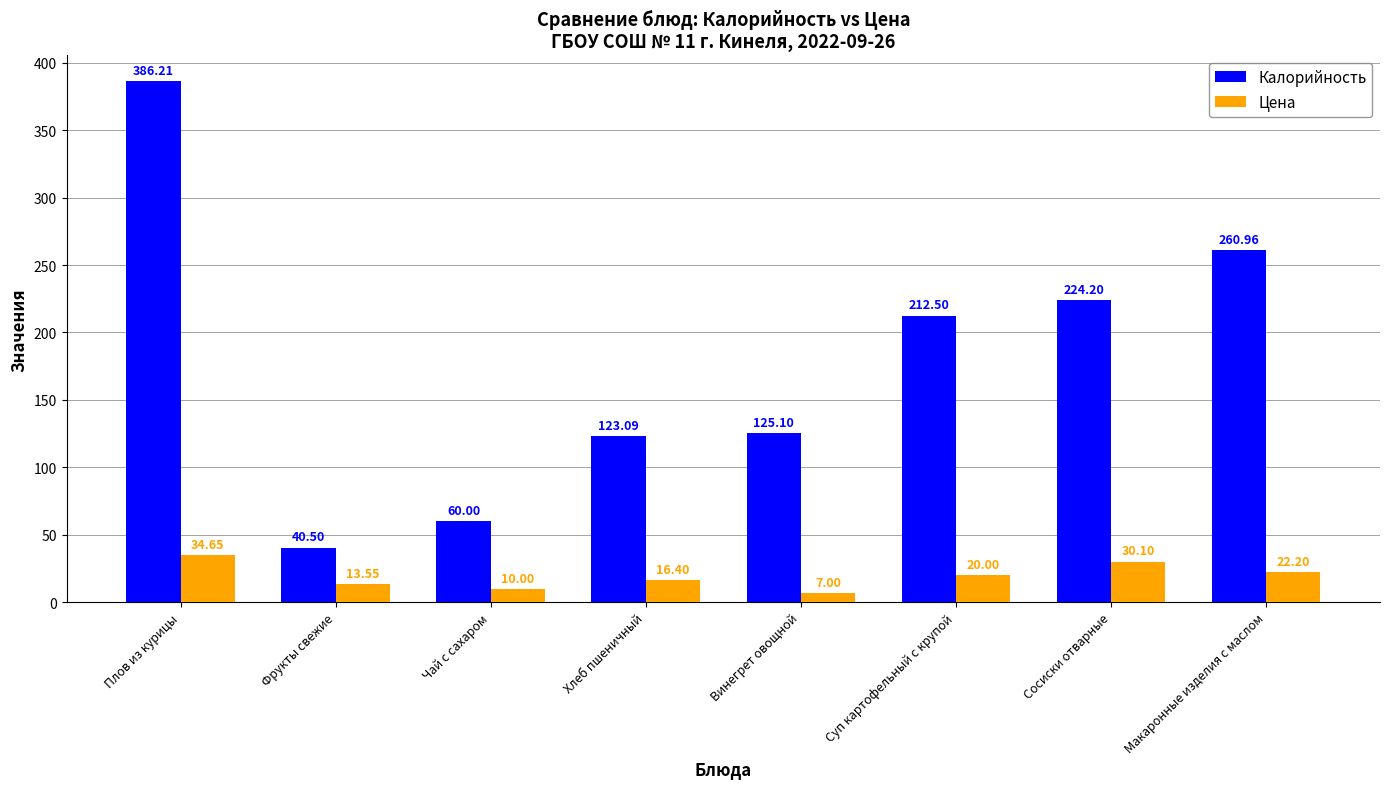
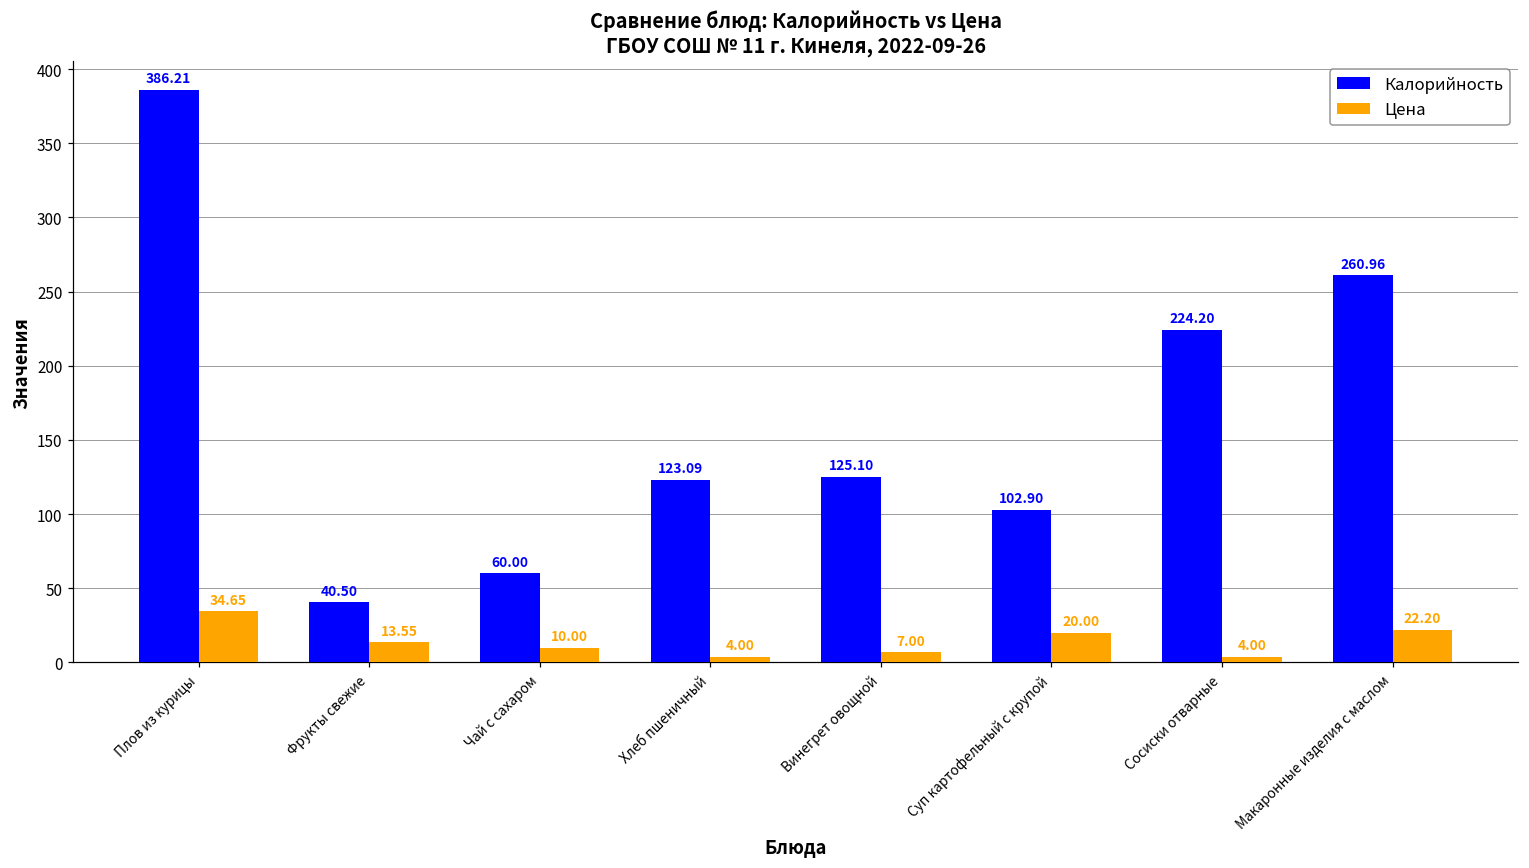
Цена, Хлеб пшеничный: 16.40 -> 4.00
Калорийность, Суп картофельный с крупой: 212.50 -> 102.90
Цена, Сосиски отварные: 30.10 -> 4.00
